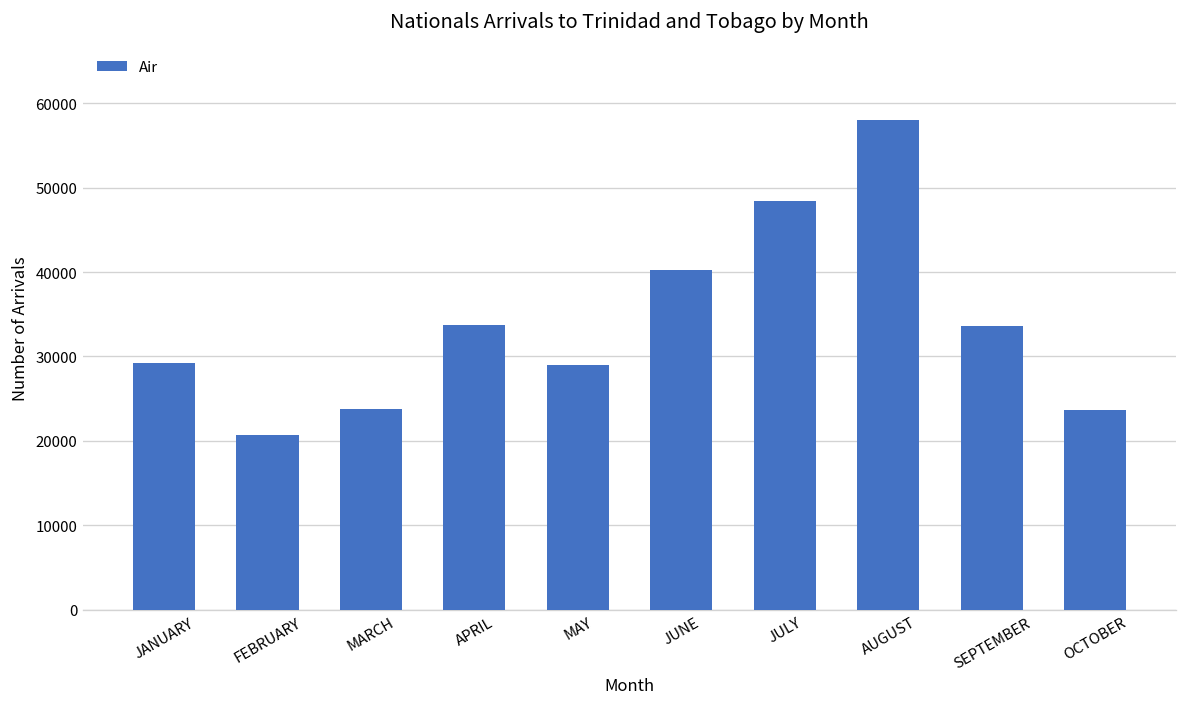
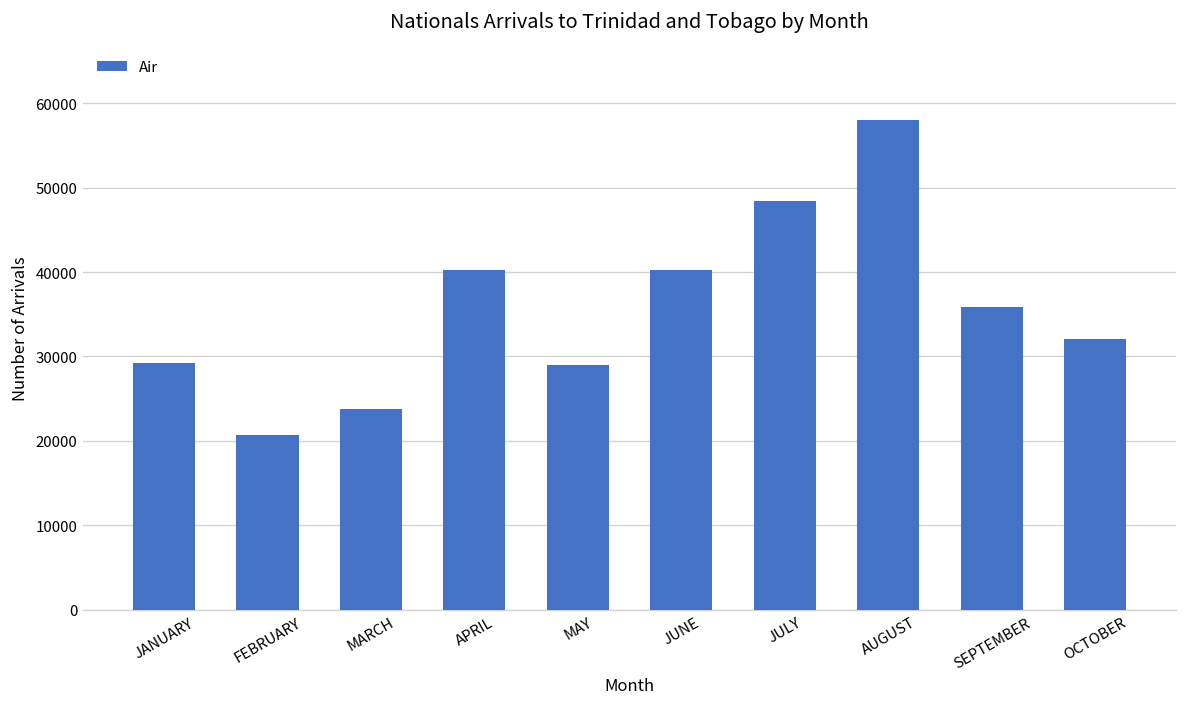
APRIL: 34000 -> 40000
SEPTEMBER: 34000 -> 36000
OCTOBER: 24000 -> 32000
